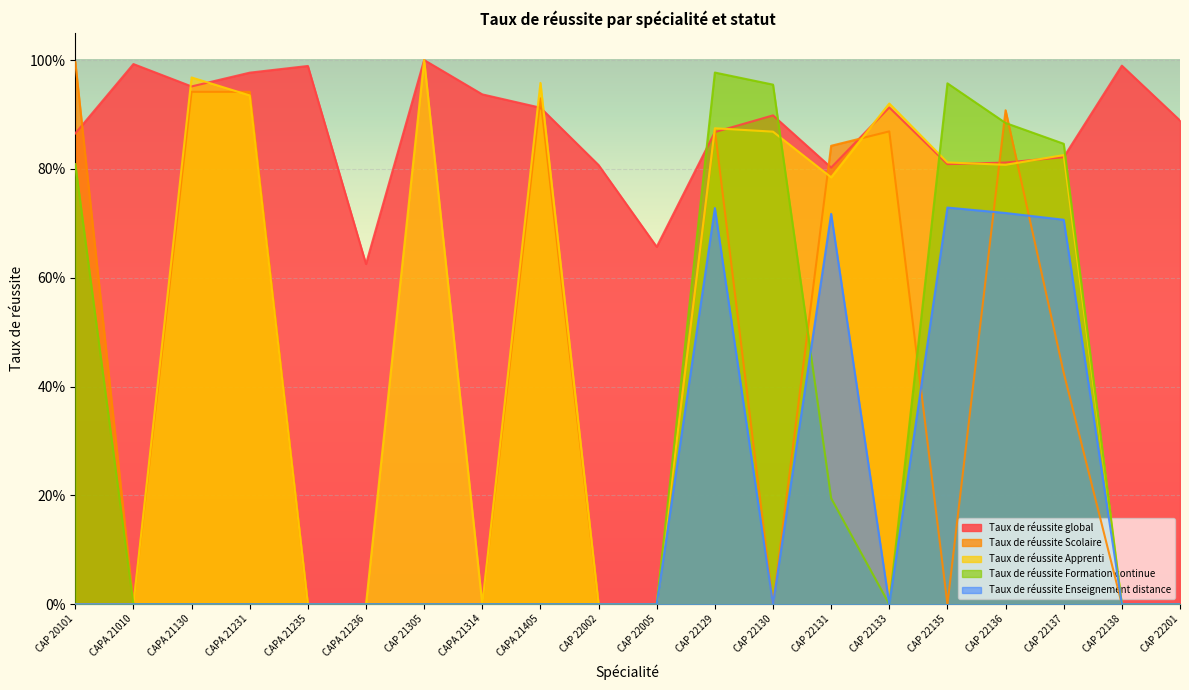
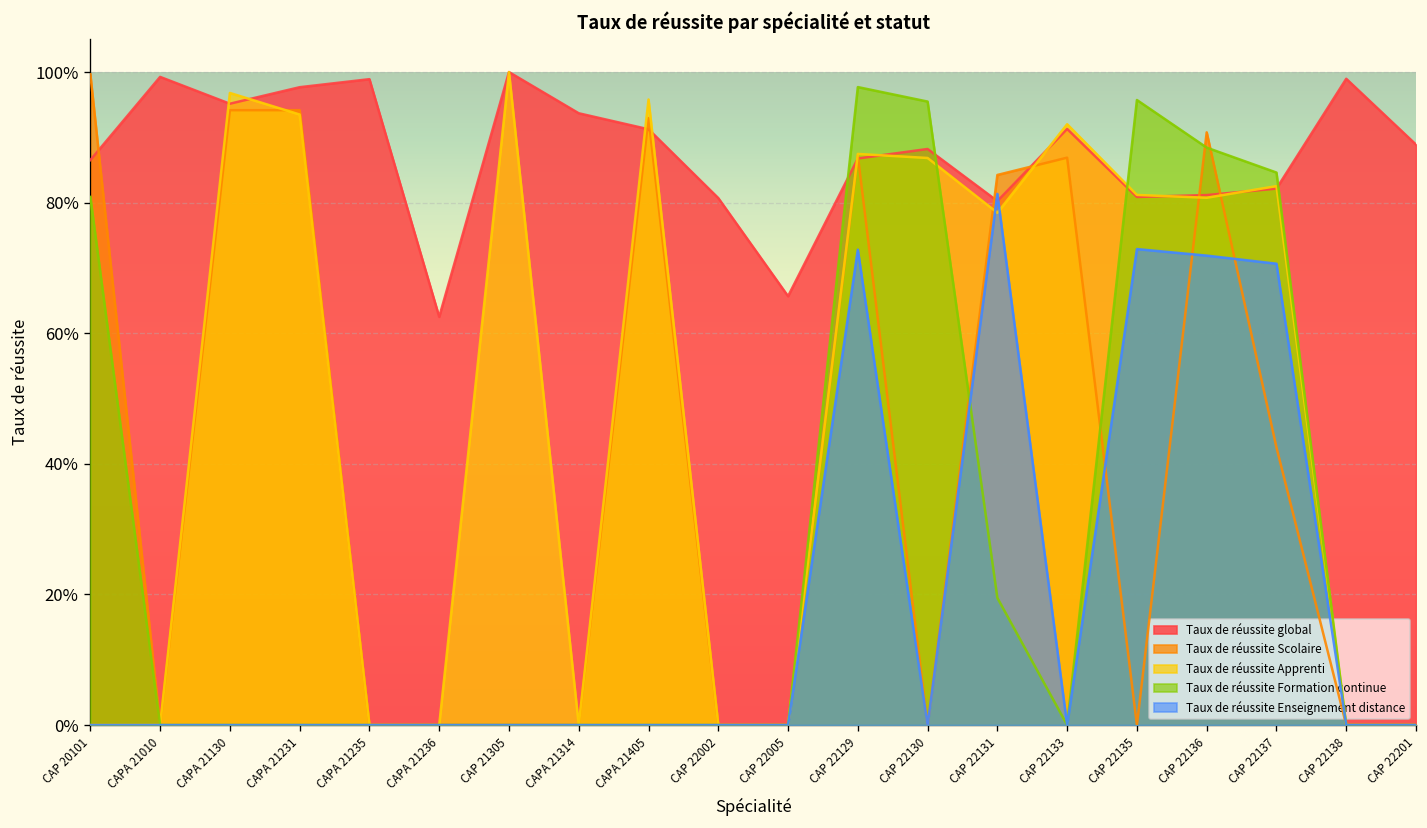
Taux de réussite global, CAP 22130: 90% -> 88%
Taux de réussite Enseignement distance, CAP 22131: 72% -> 81%
